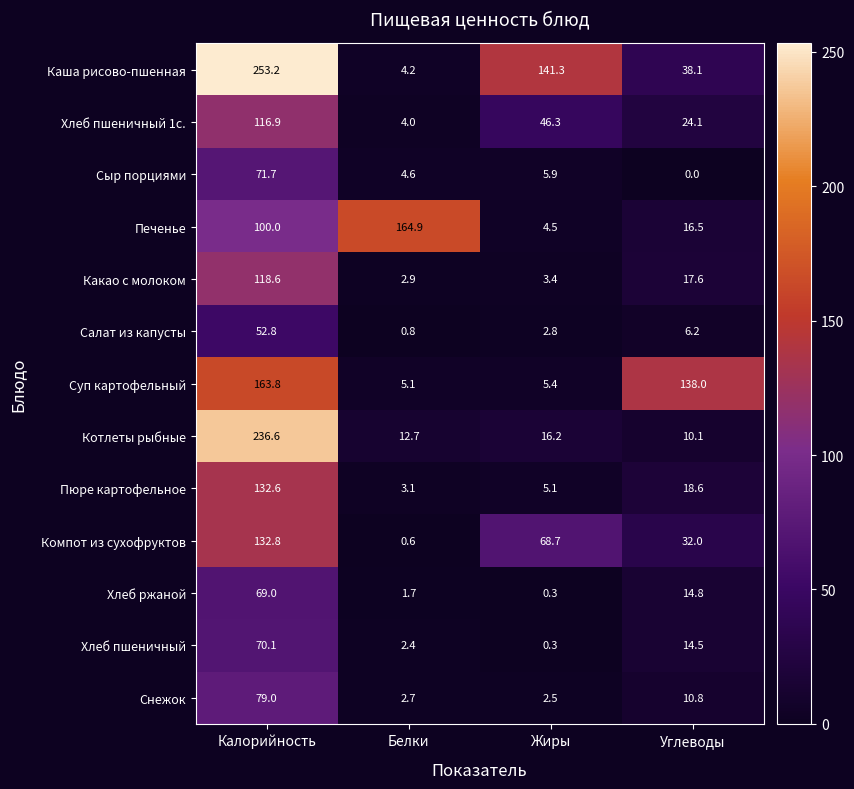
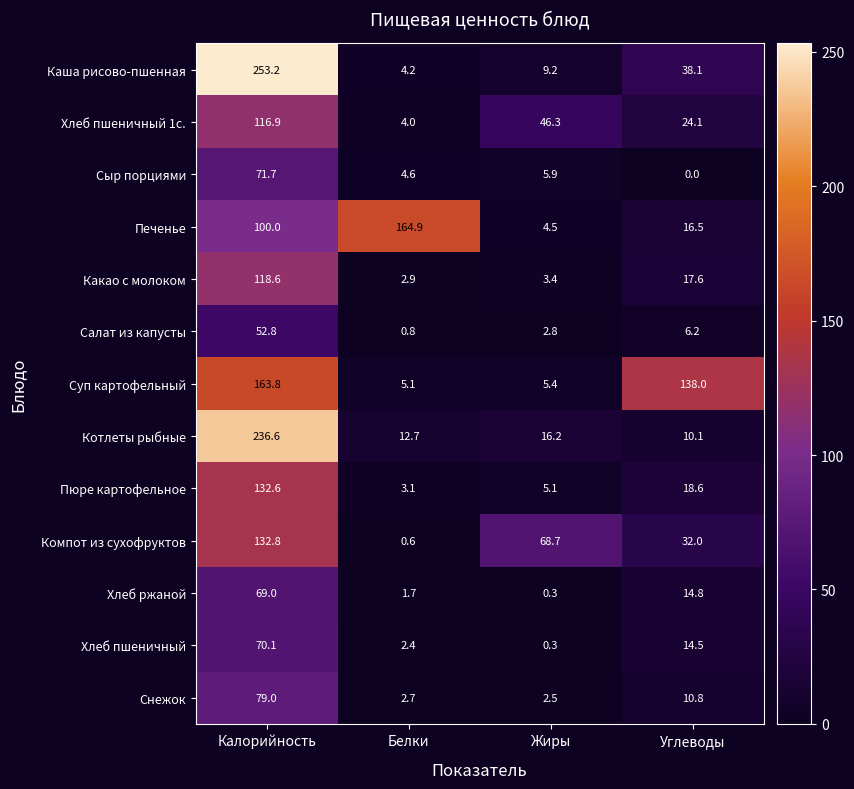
Каша рисово-пшенная, Жиры: 141.3 -> 9.2
